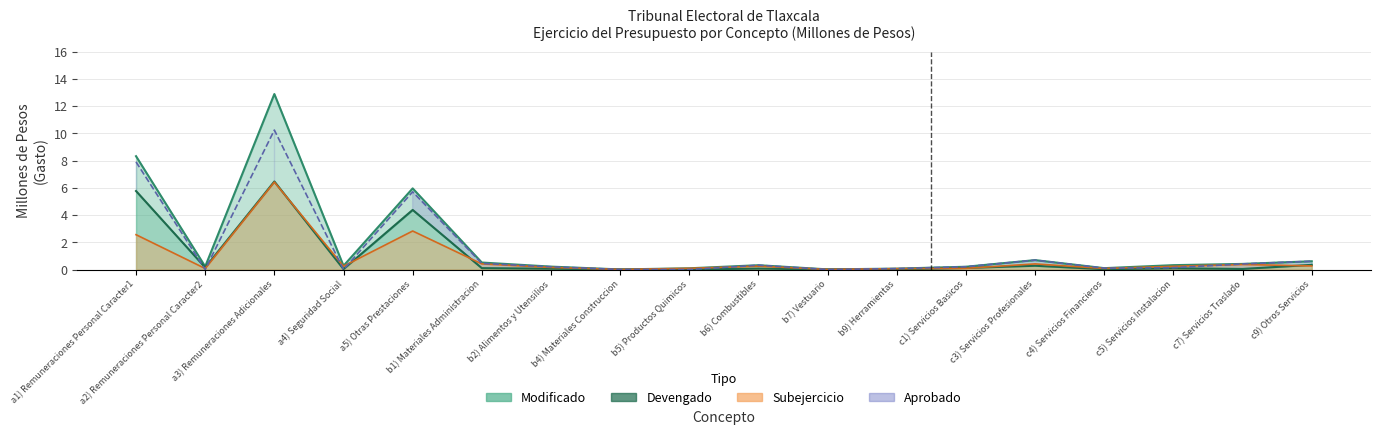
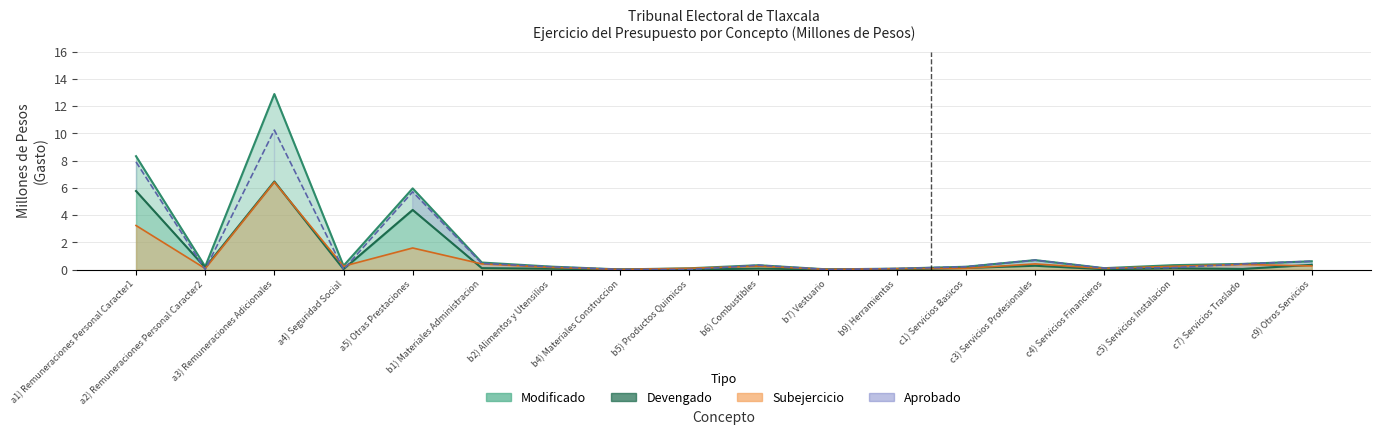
Subejercicio, a1) Remuneraciones Personal Caracter1: 2.6 -> 3.2
Subejercicio, a5) Otras Prestaciones: 2.8 -> 1.6
